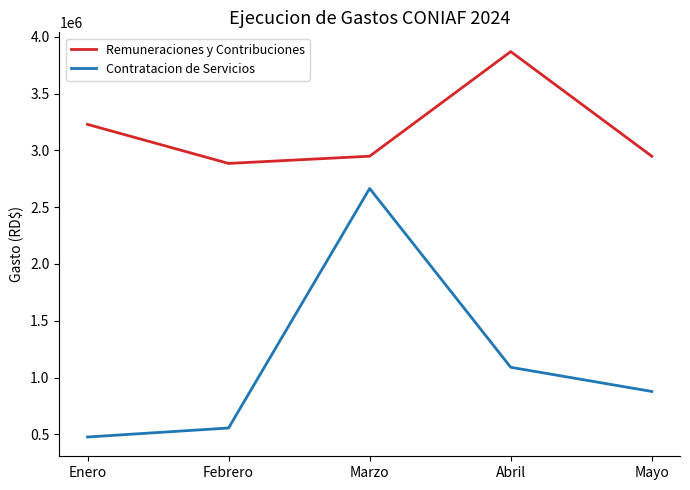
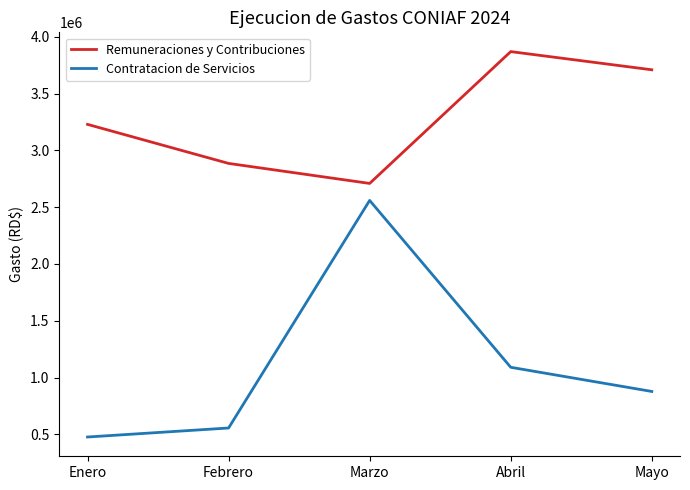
Remuneraciones y Contribuciones, Marzo: 2950000 -> 2710000
Contratacion de Servicios, Marzo: 2670000 -> 2560000
Remuneraciones y Contribuciones, Mayo: 2950000 -> 3710000
